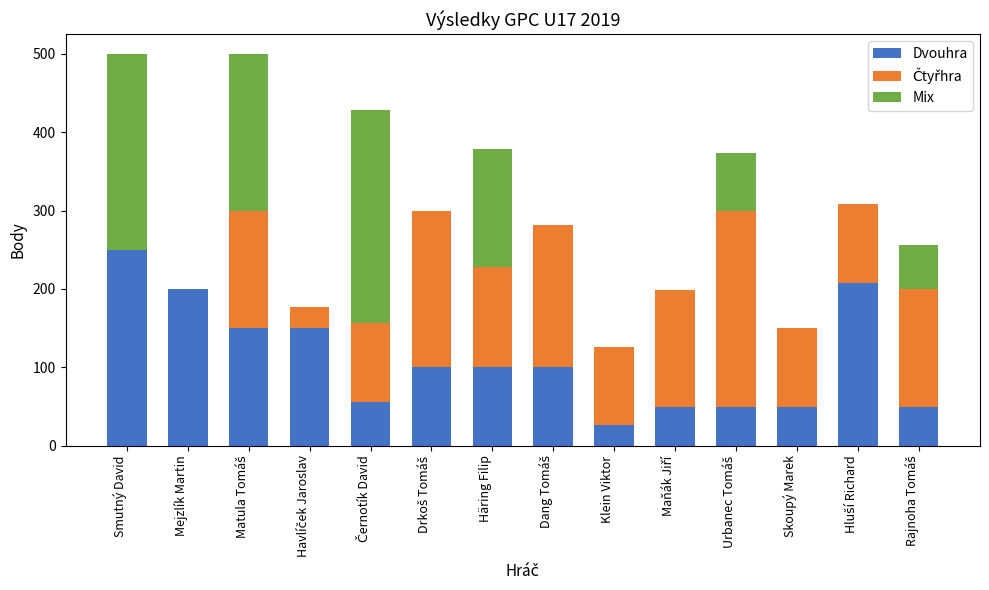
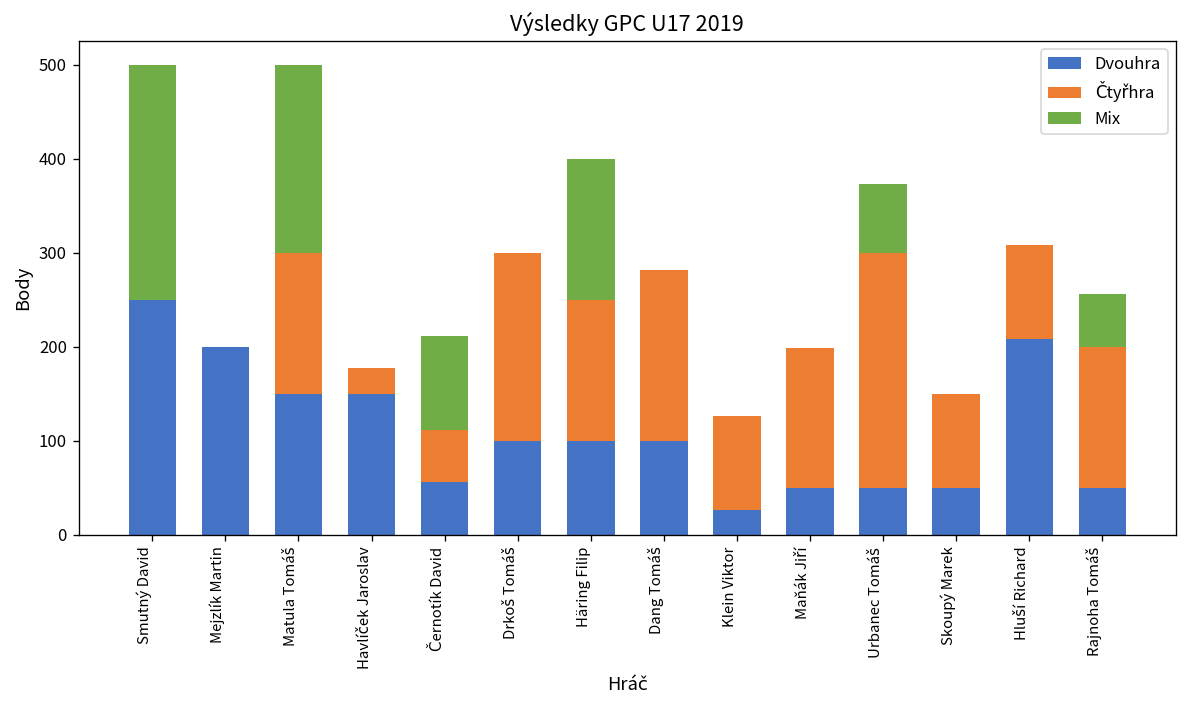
Čtyřhra, Černotík David: 100 -> 60
Mix, Černotík David: 270 -> 100
Čtyřhra, Häring Filip: 130 -> 150
